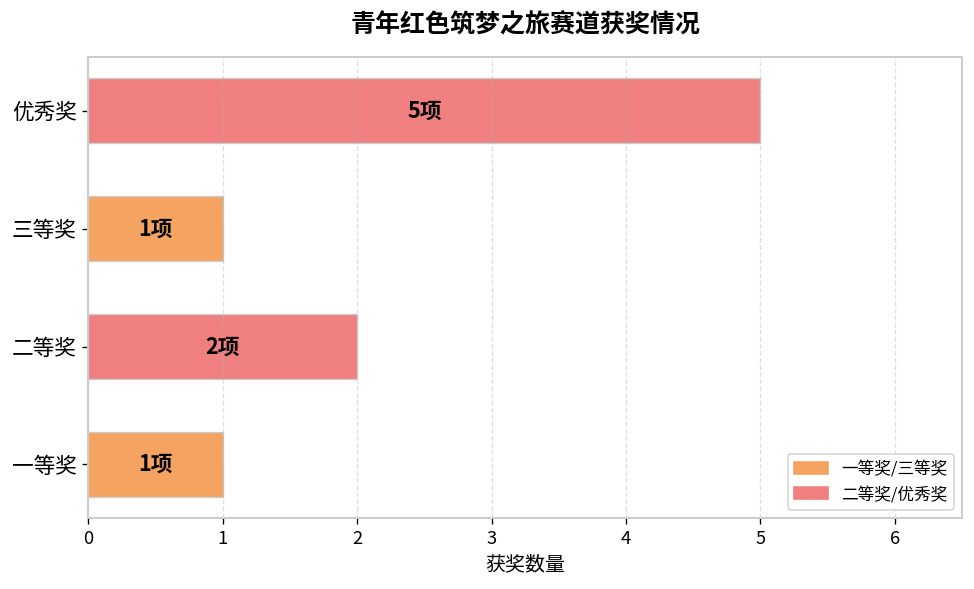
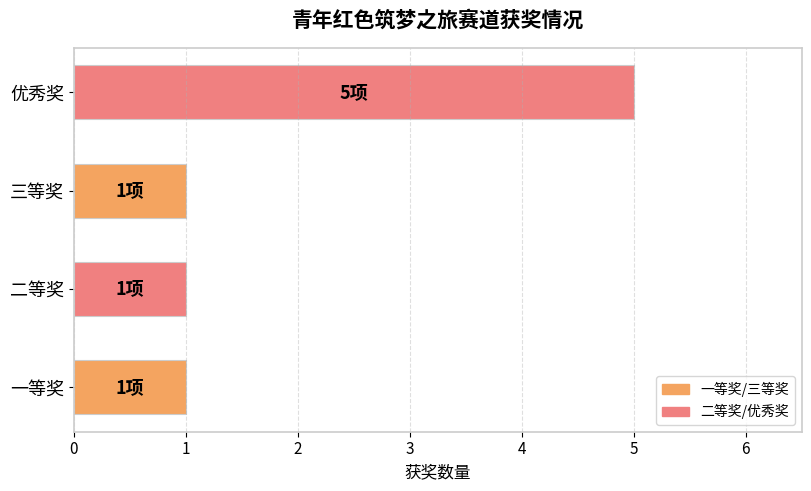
二等奖: 2项 -> 1项
